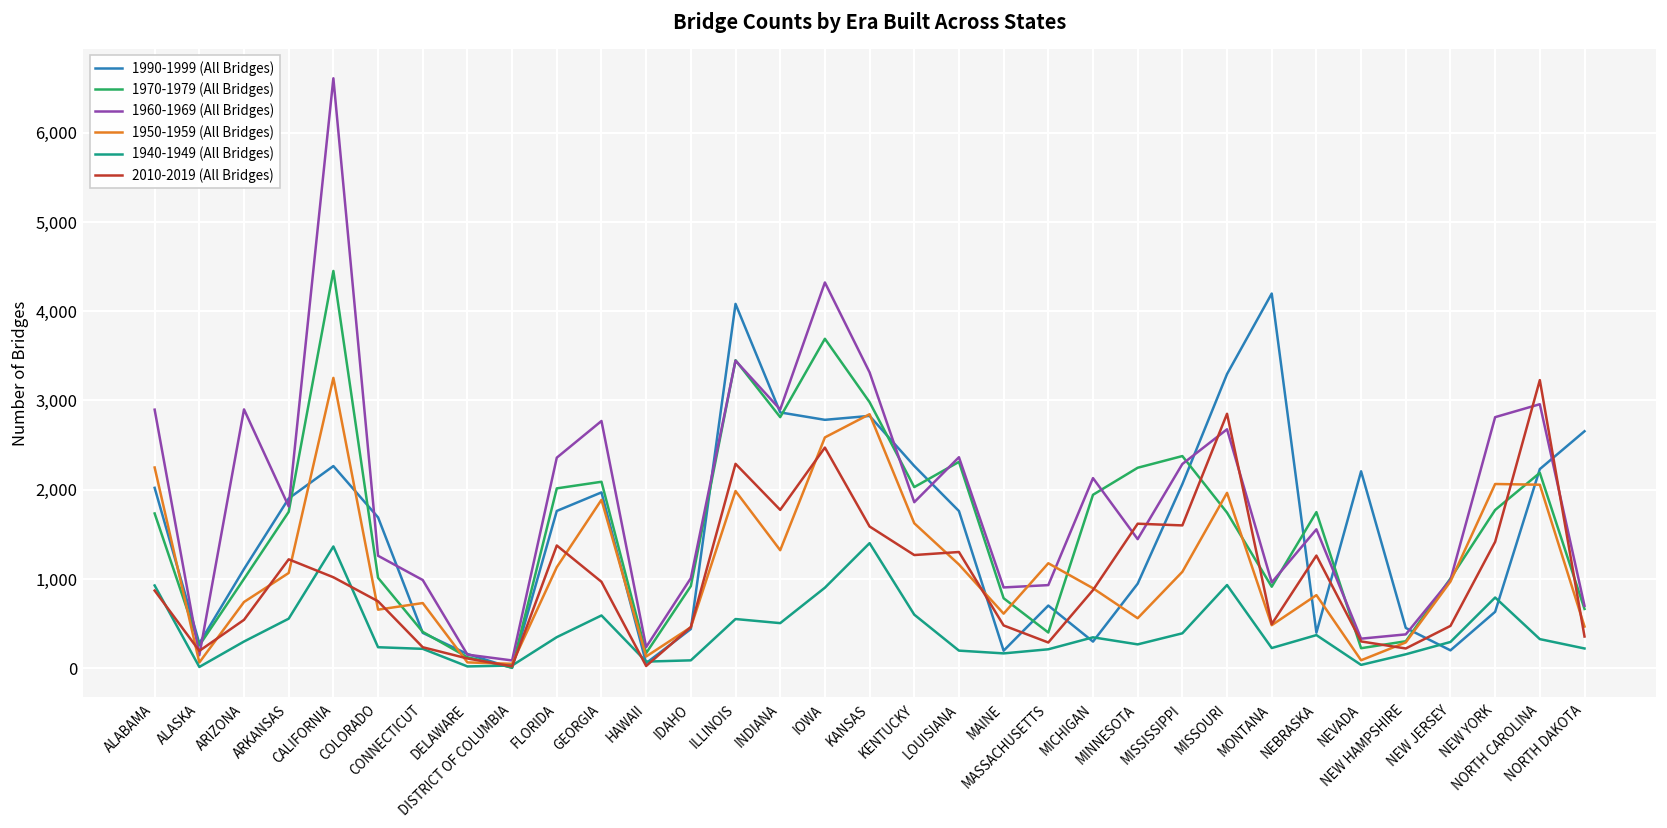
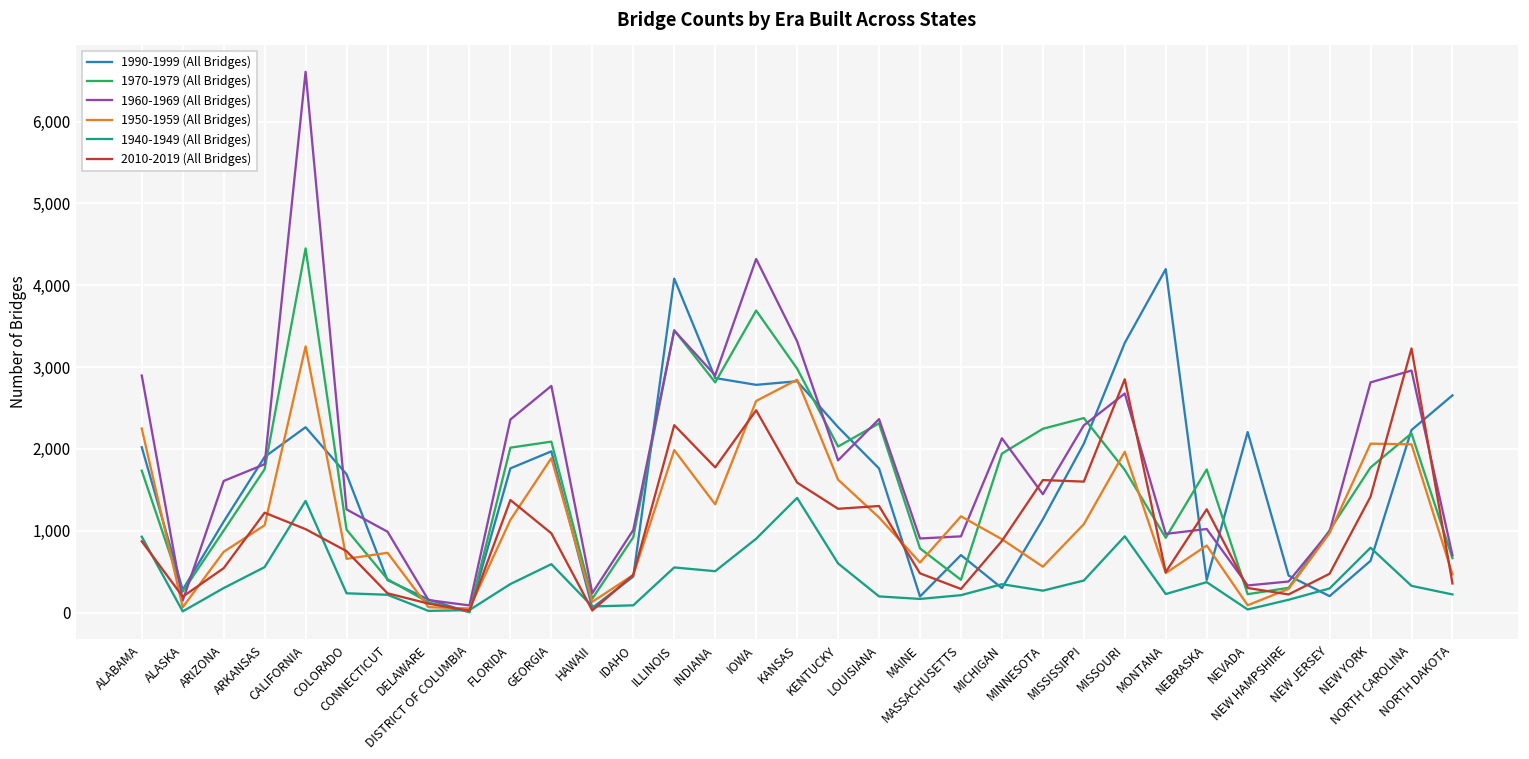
1960-1969 (All Bridges), ARIZONA: 2,900 -> 1,600
1990-1999 (All Bridges), MINNESOTA: 900 -> 1,100
1960-1969 (All Bridges), NEBRASKA: 1,600 -> 1,000
